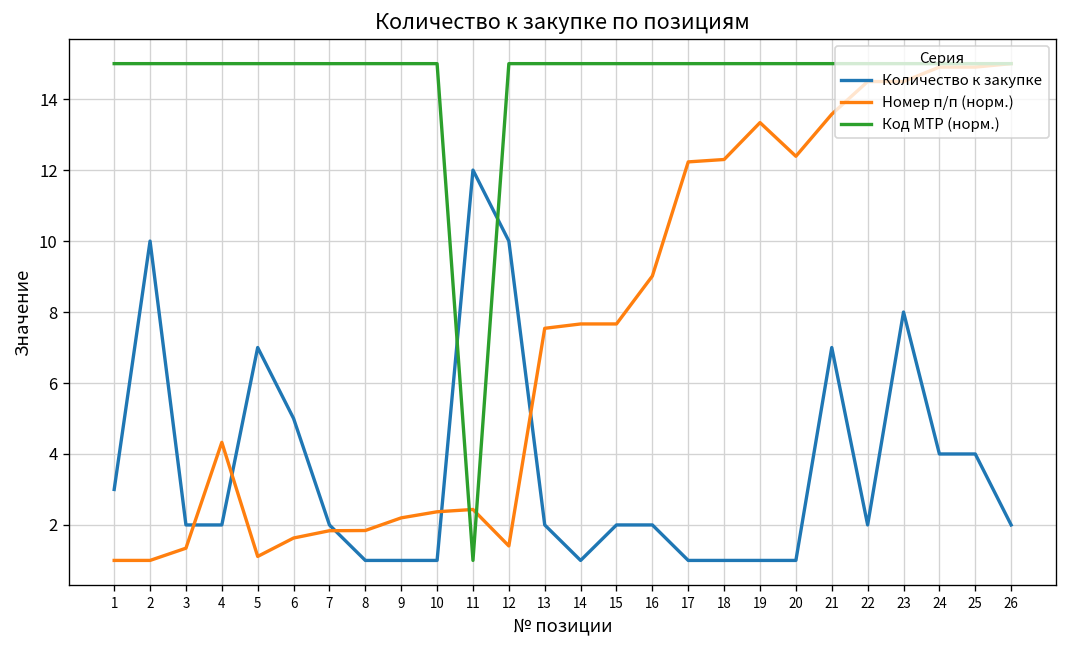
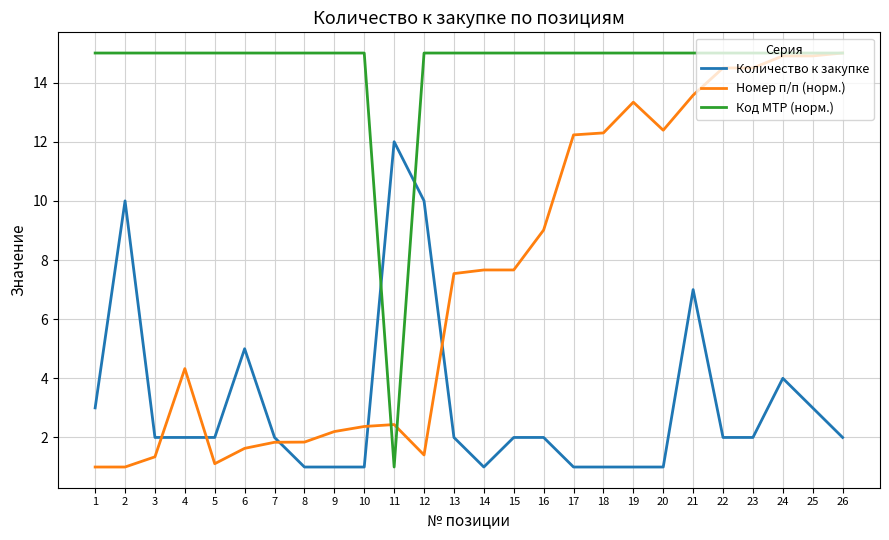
Количество к закупке, 5: 7 -> 2
Количество к закупке, 23: 8 -> 2
Количество к закупке, 25: 4 -> 3
